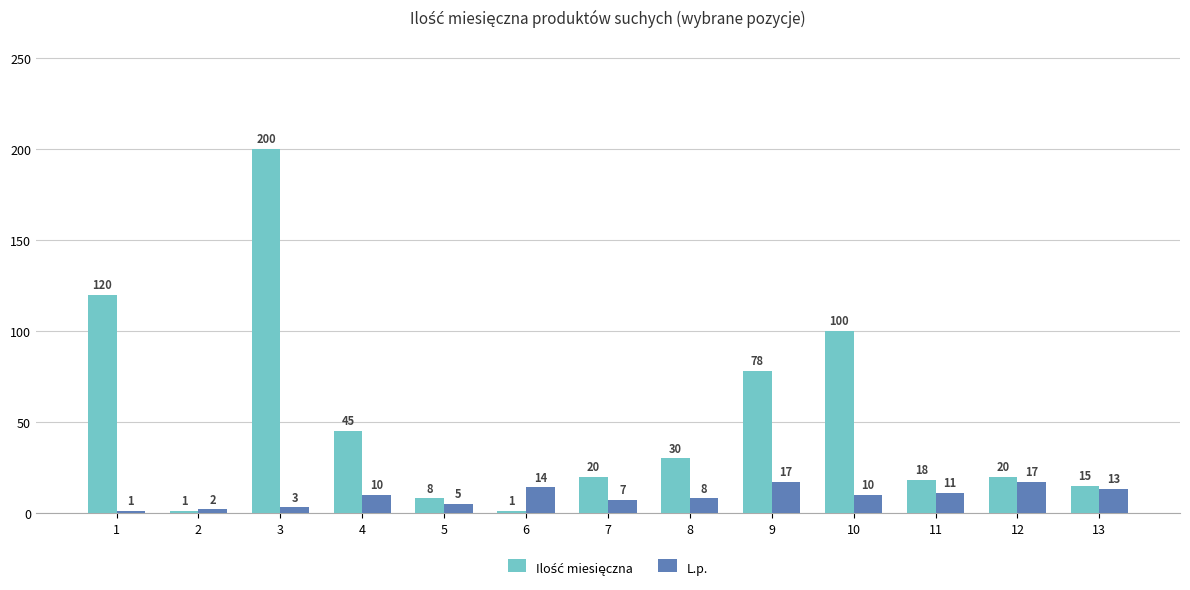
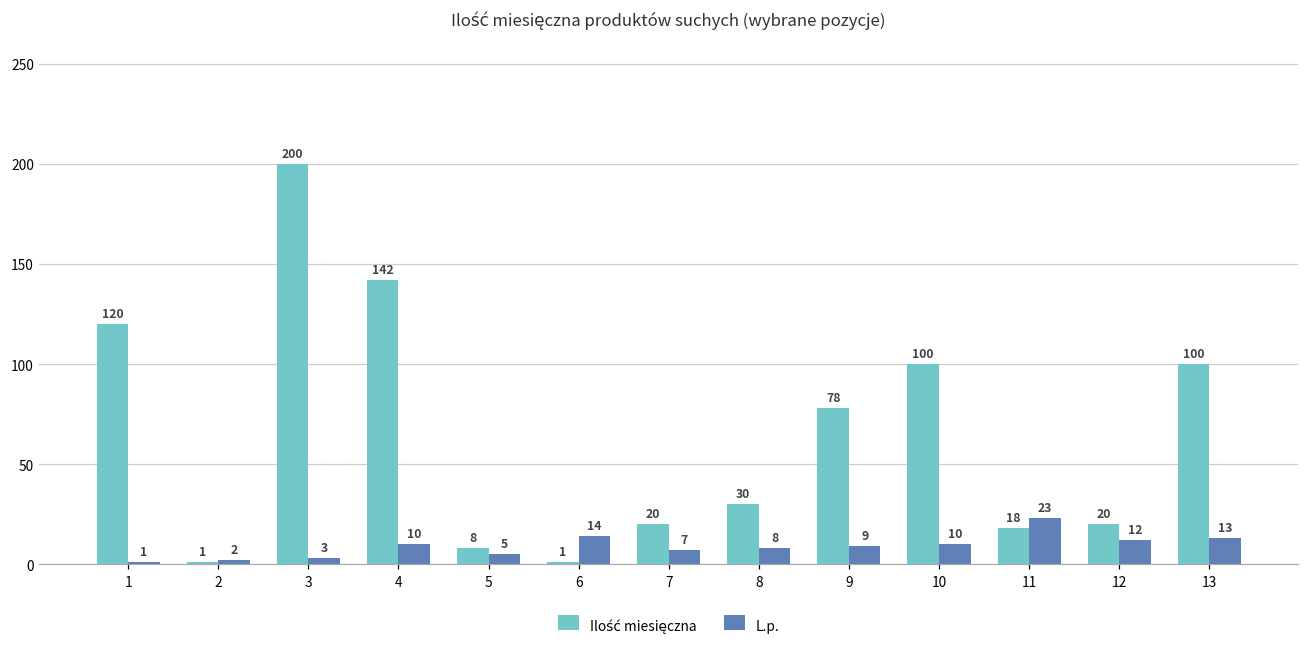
Ilość miesięczna, 4: 45 -> 142
L.p., 9: 17 -> 9
L.p., 11: 11 -> 23
L.p., 12: 17 -> 12
Ilość miesięczna, 13: 15 -> 100
